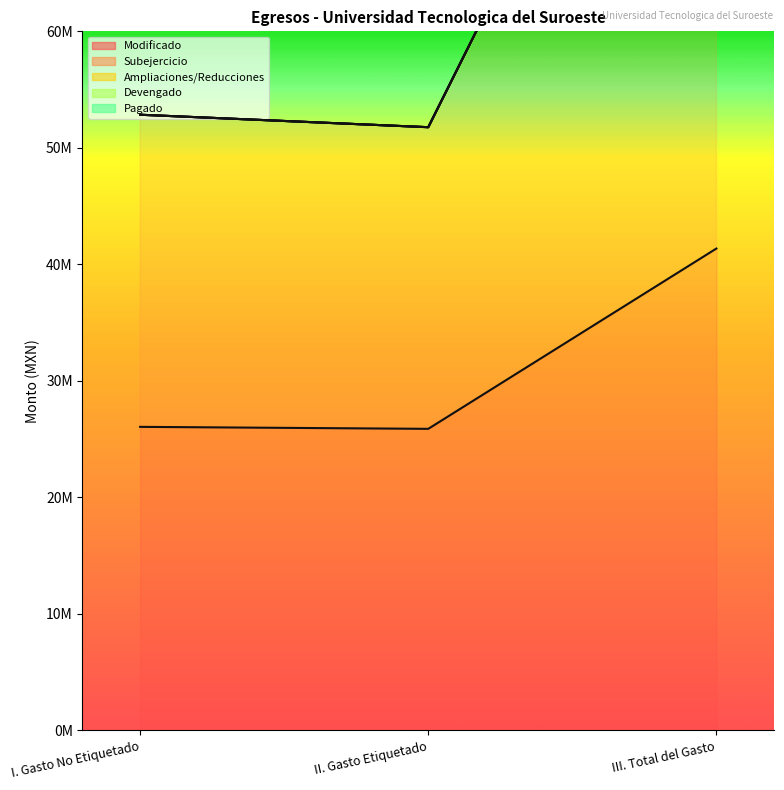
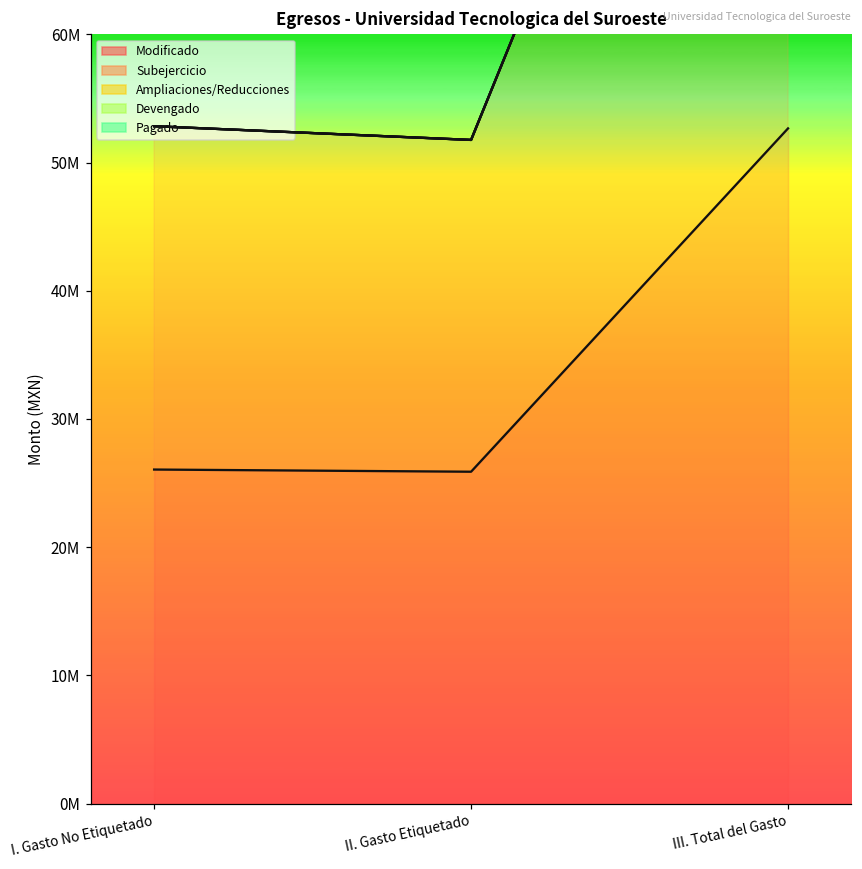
Modificado, III. Total del Gasto: 41400000 -> 52700000
